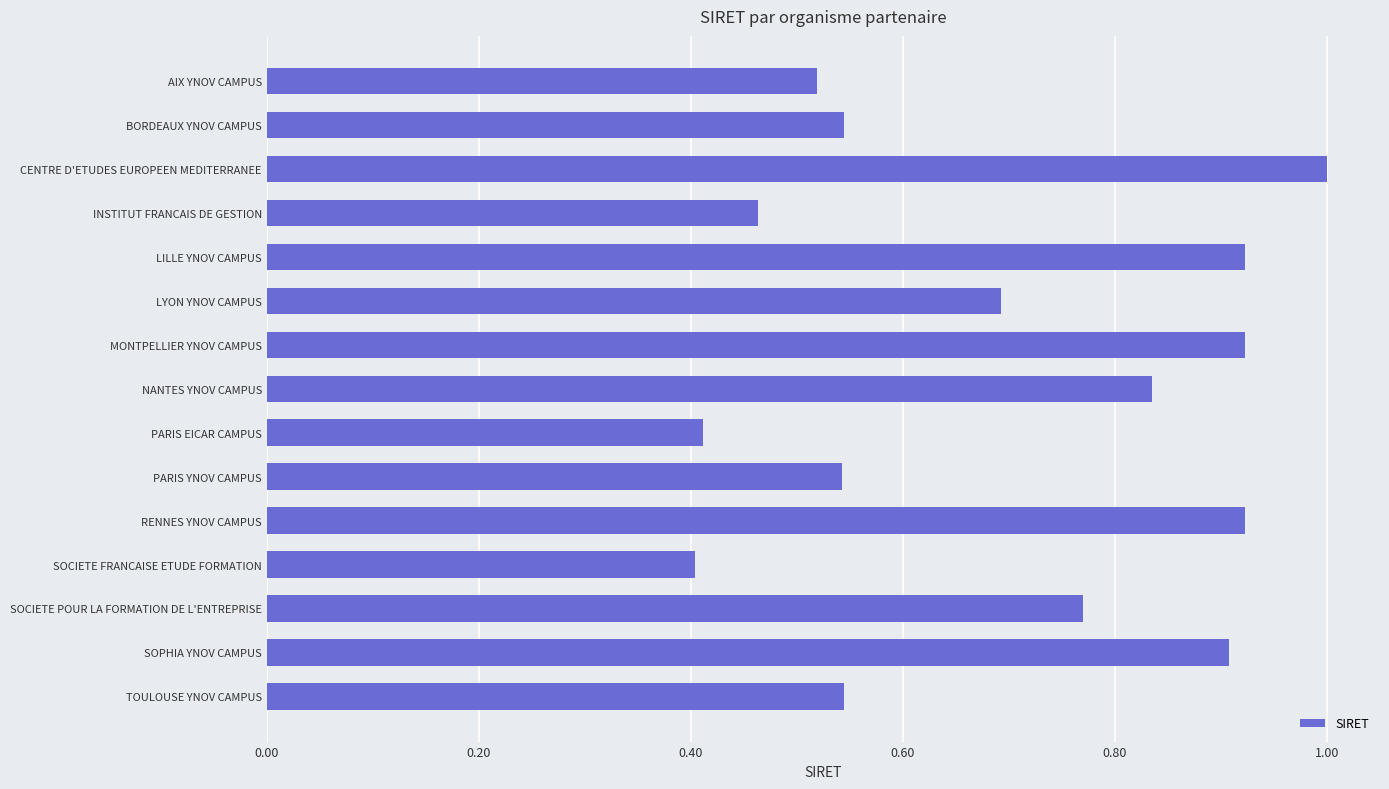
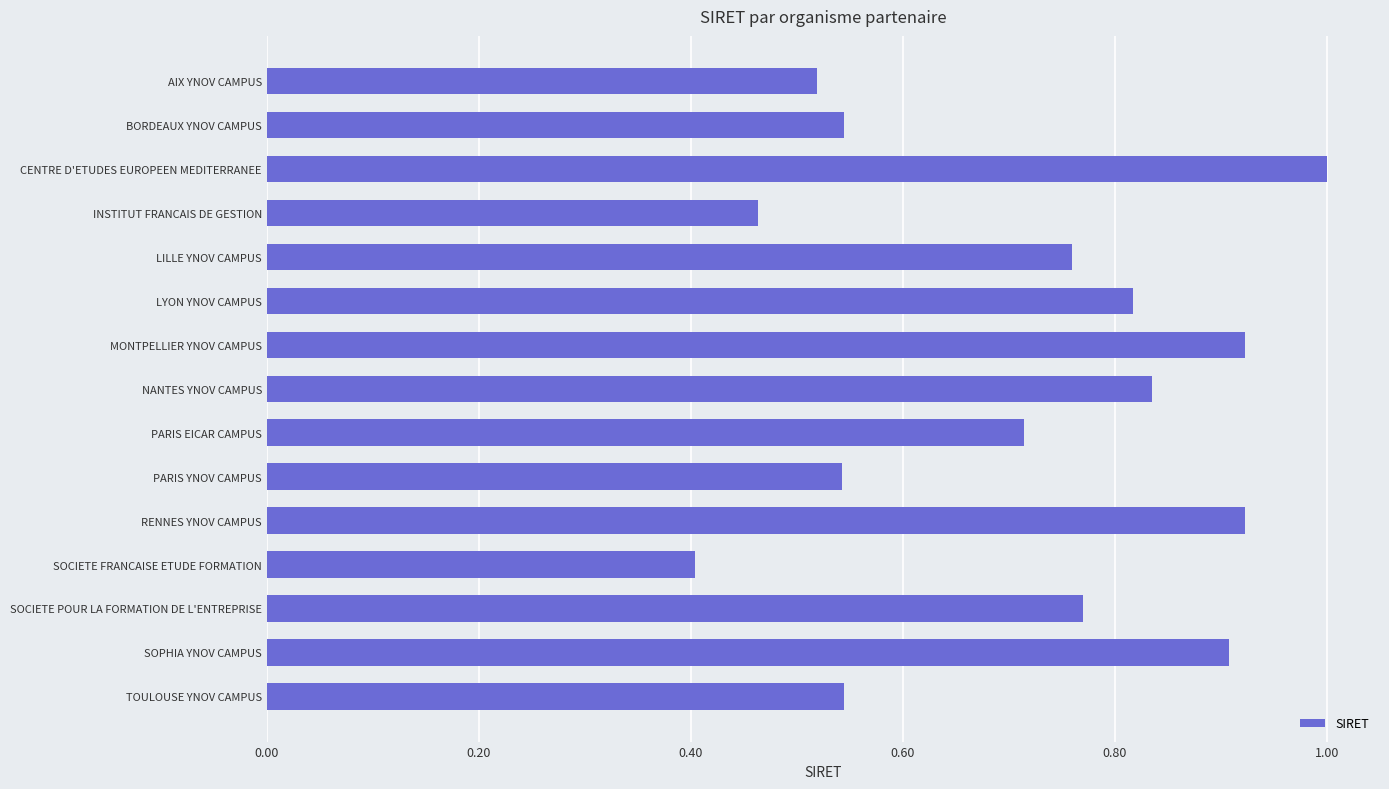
LILLE YNOV CAMPUS: 0.923 -> 0.760
LYON YNOV CAMPUS: 0.693 -> 0.817
PARIS EICAR CAMPUS: 0.412 -> 0.714
